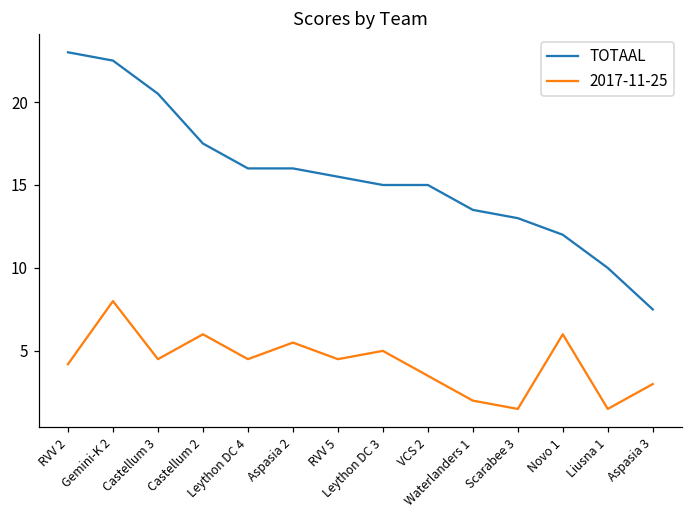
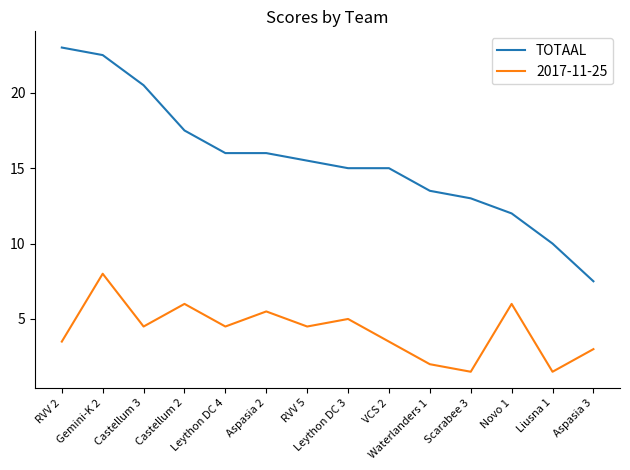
2017-11-25, RVV 2: 4.2 -> 3.5
